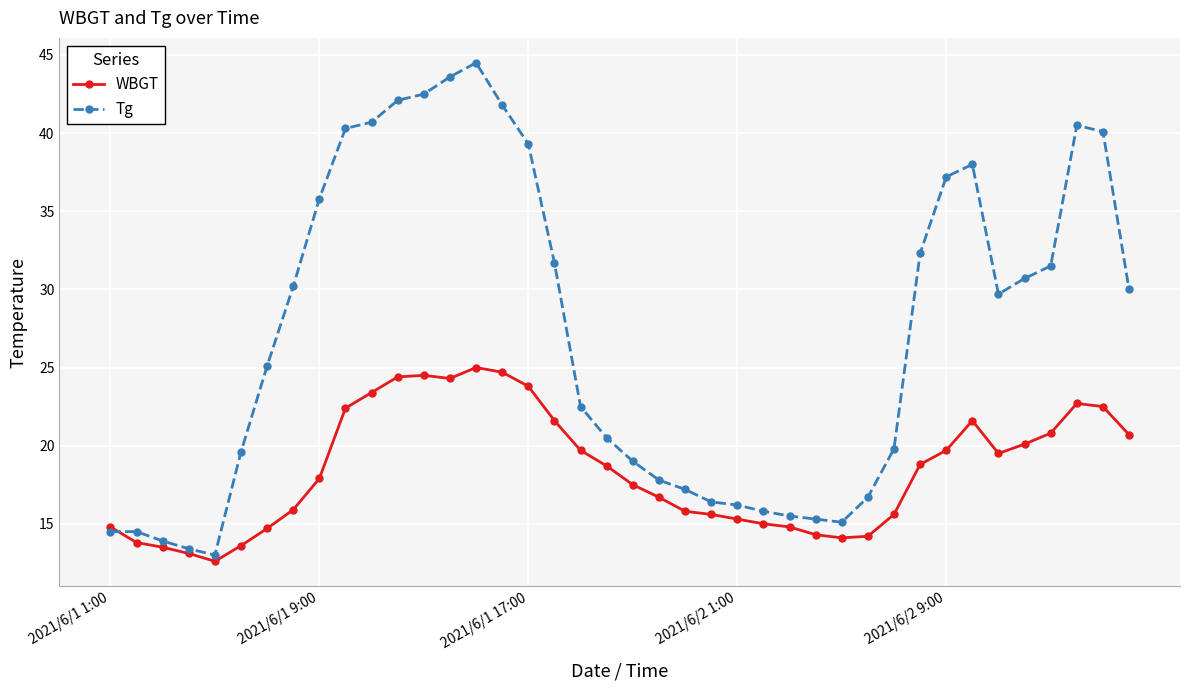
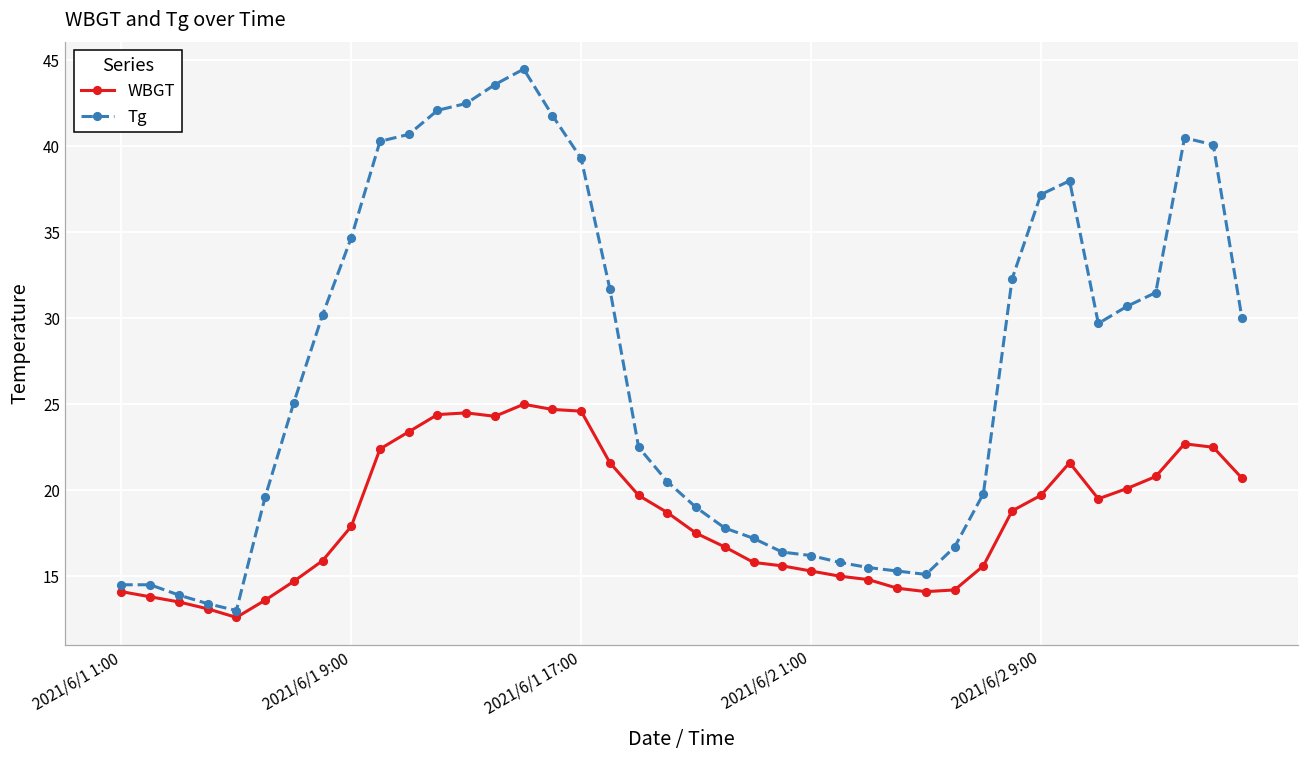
WBGT, 2021/6/1 1:00: 14.8 -> 14.1
Tg, 2021/6/1 9:00: 35.8 -> 34.7
WBGT, 2021/6/1 17:00: 23.8 -> 24.6
